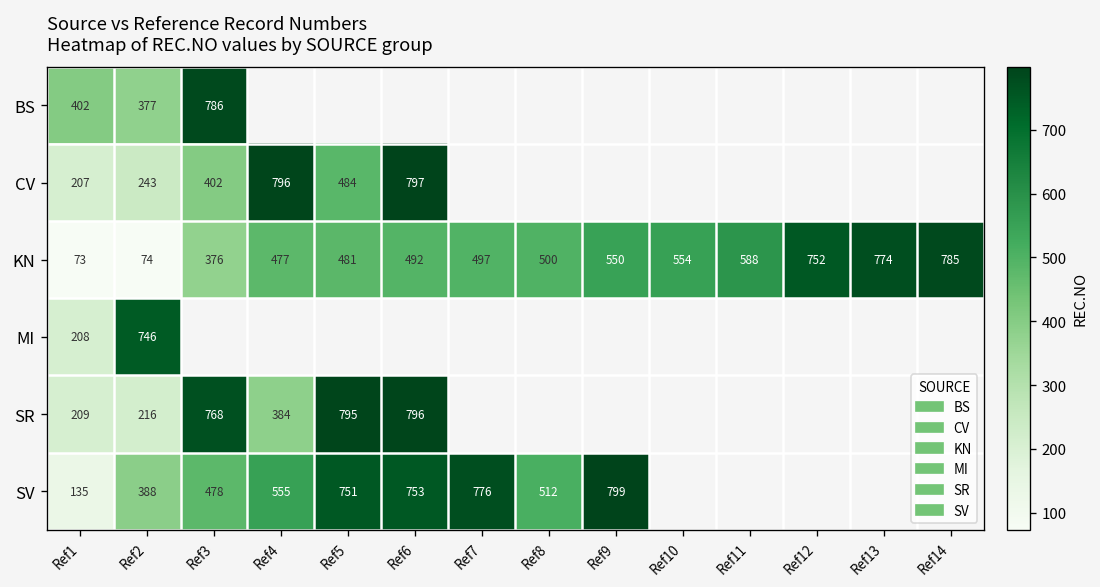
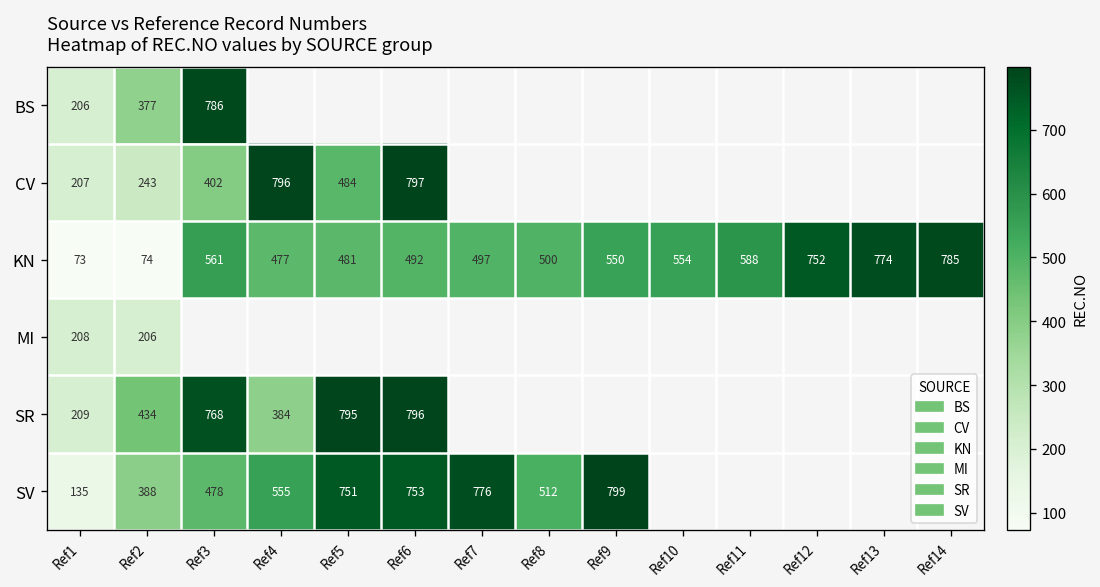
BS, Ref1: 402 -> 206
KN, Ref3: 376 -> 561
MI, Ref2: 746 -> 206
SR, Ref2: 216 -> 434
